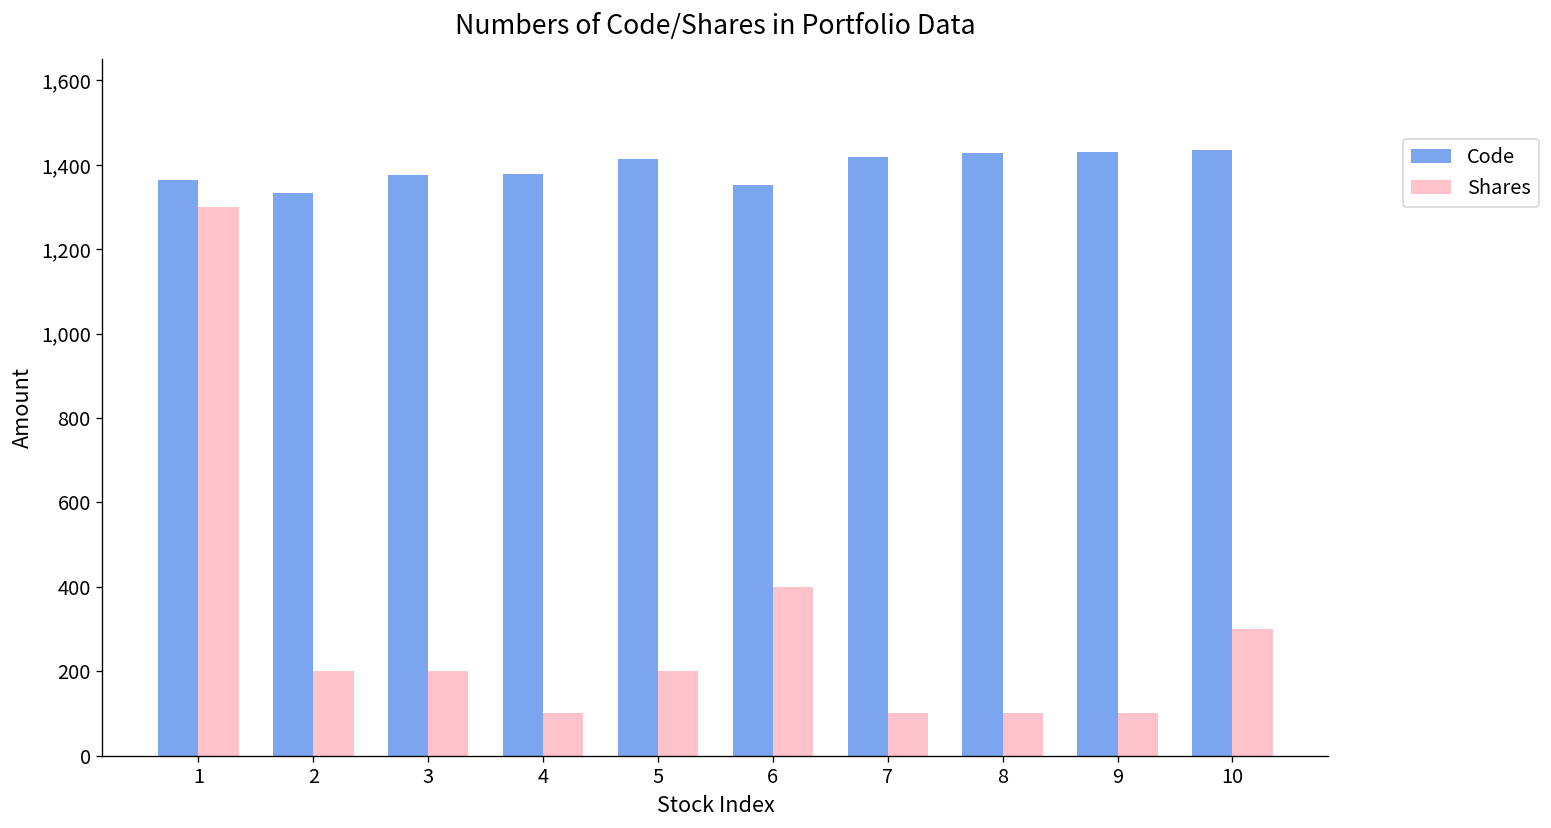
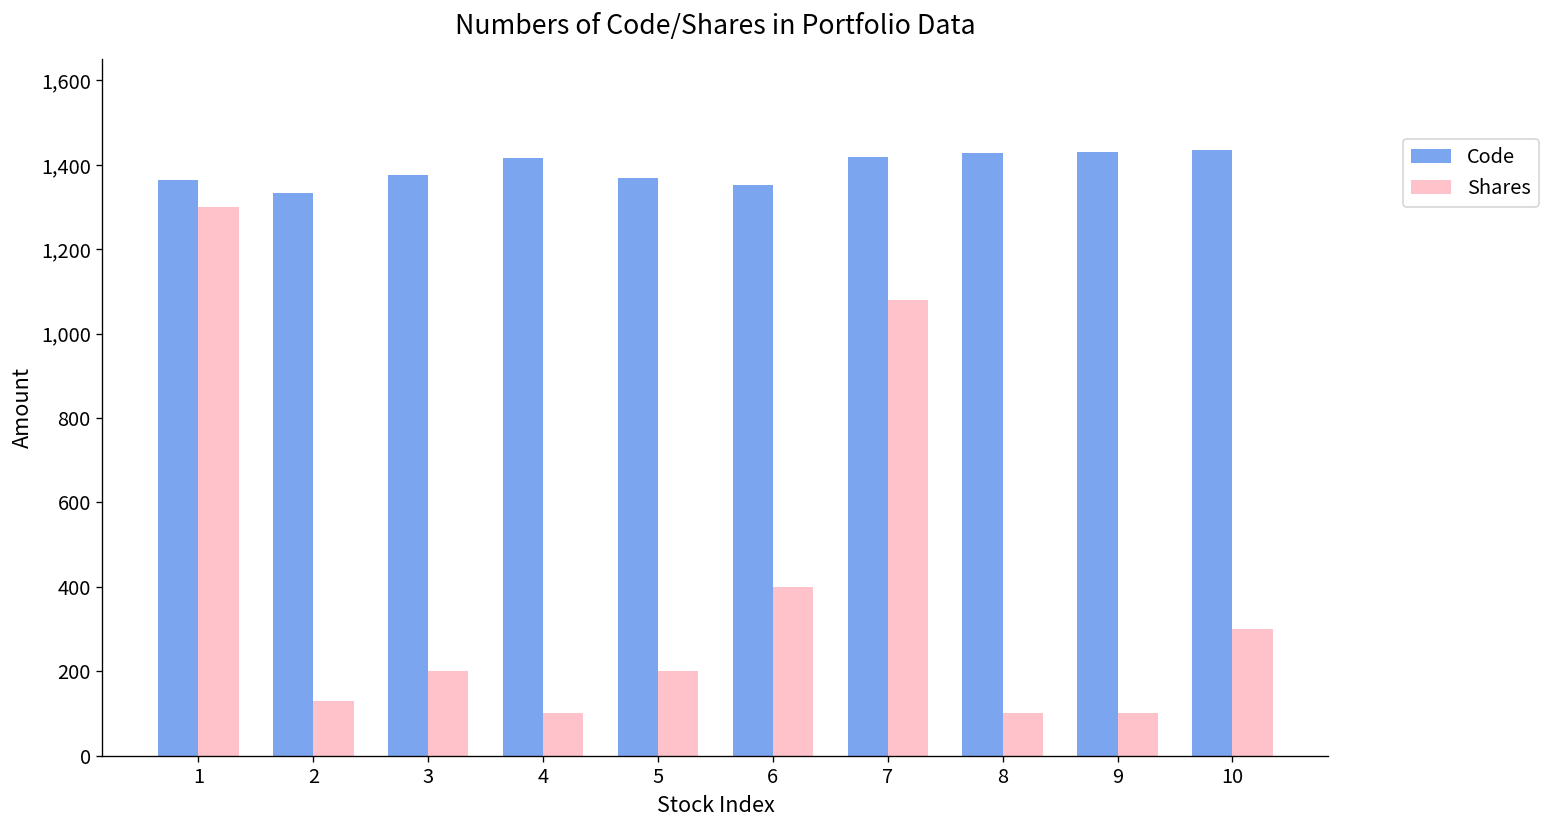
Shares, 2: 200 -> 130
Code, 4: 1,380 -> 1,420
Code, 5: 1,410 -> 1,370
Shares, 7: 100 -> 1,080
